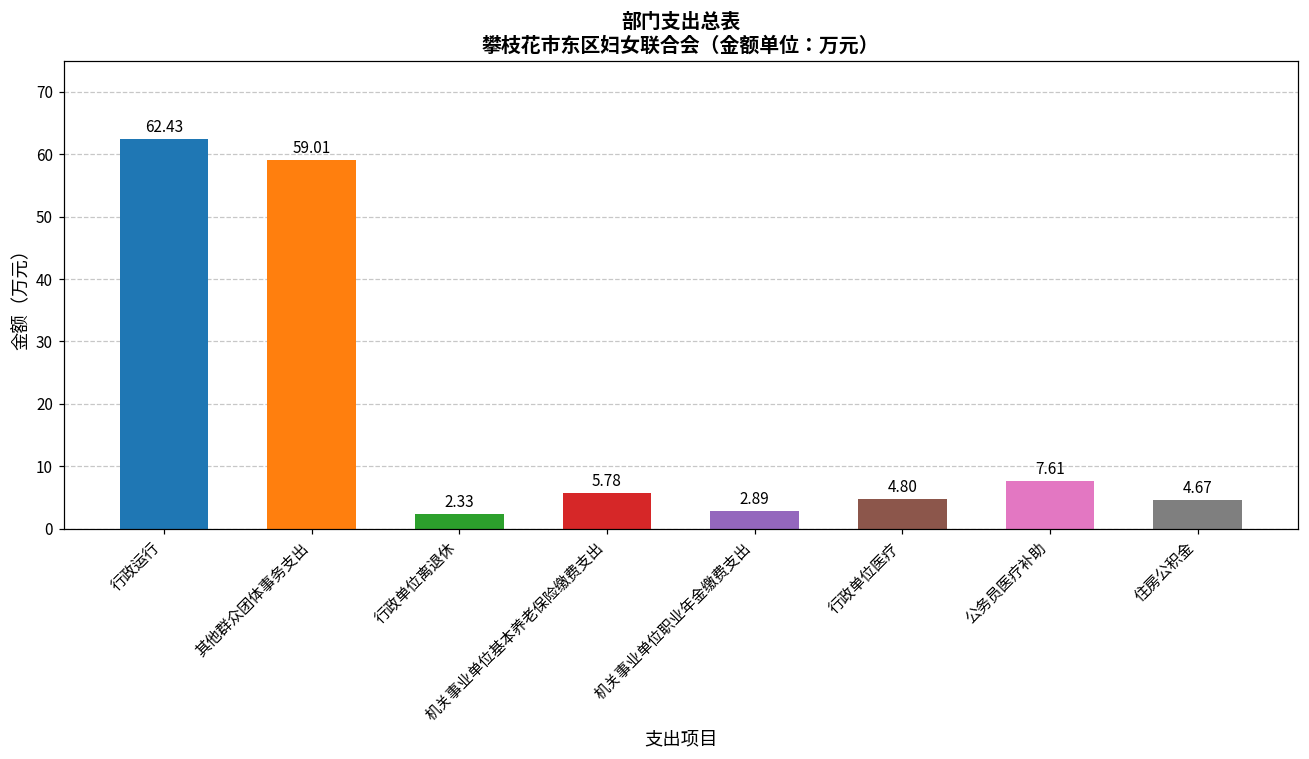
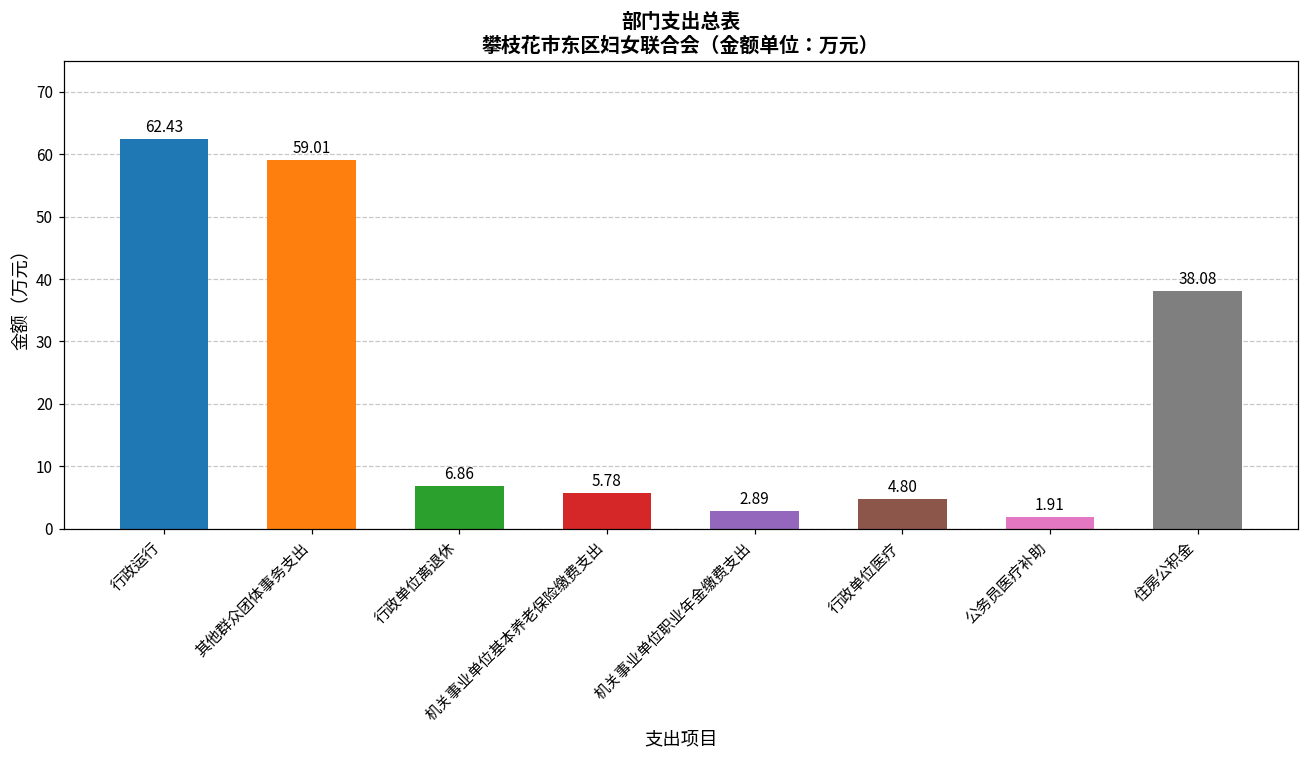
行政单位离退休: 2.33 -> 6.86
公务员医疗补助: 7.61 -> 1.91
住房公积金: 4.67 -> 38.08
